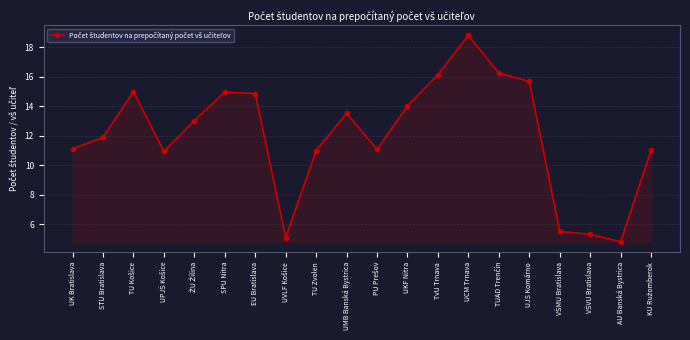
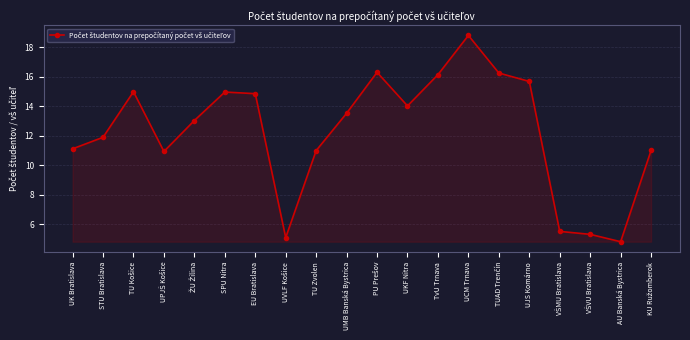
PU Prešov: 11.1 -> 16.3
